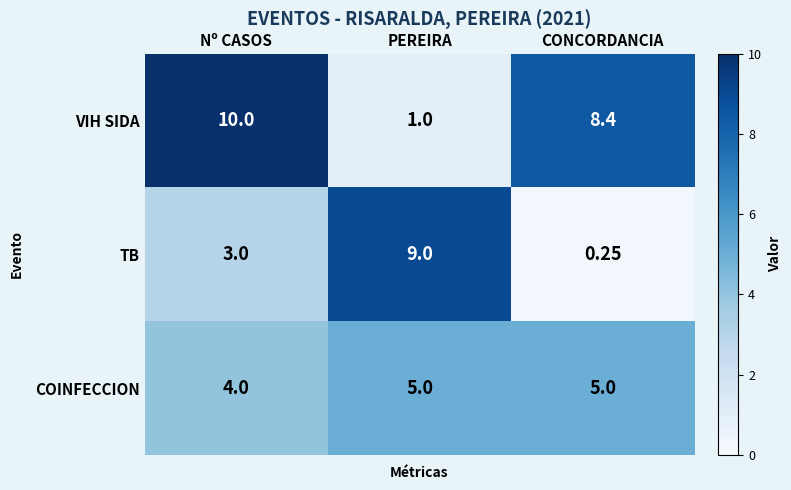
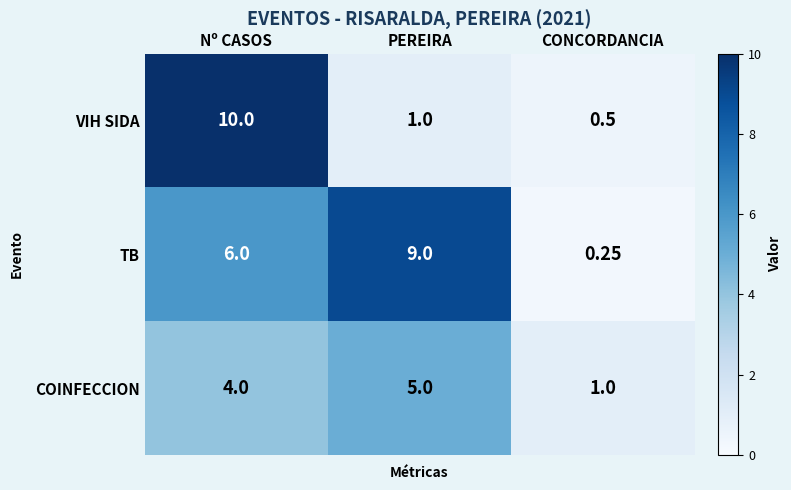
VIH SIDA, CONCORDANCIA: 8.4 -> 0.5
TB, Nº CASOS: 3.0 -> 6.0
COINFECCION, CONCORDANCIA: 5.0 -> 1.0
